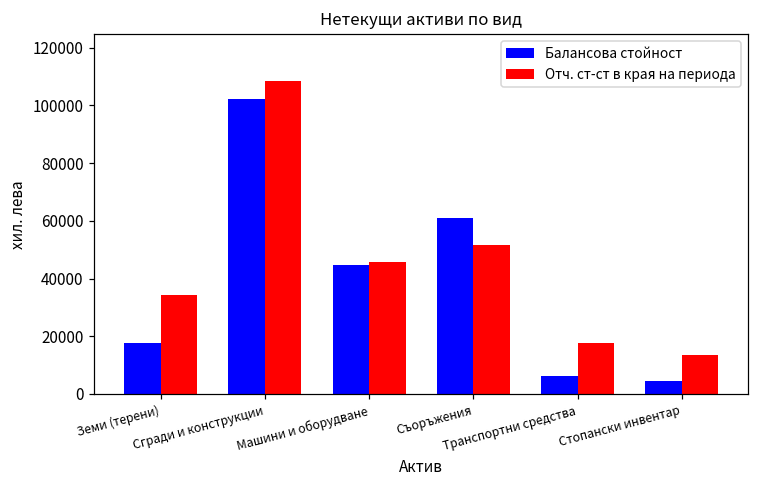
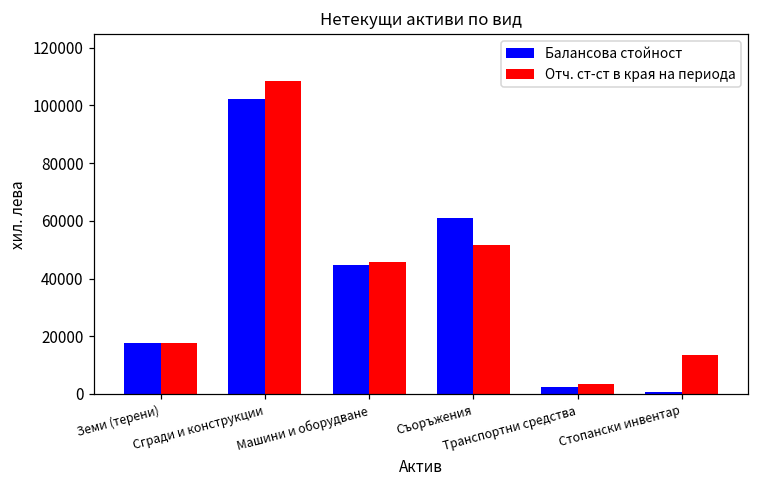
Отч. ст-ст в края на периода, Земи (терени): 34000 -> 18000
Балансова стойност, Транспортни средства: 6000 -> 2000
Отч. ст-ст в края на периода, Транспортни средства: 18000 -> 3000
Балансова стойност, Стопански инвентар: 5000 -> 1000
